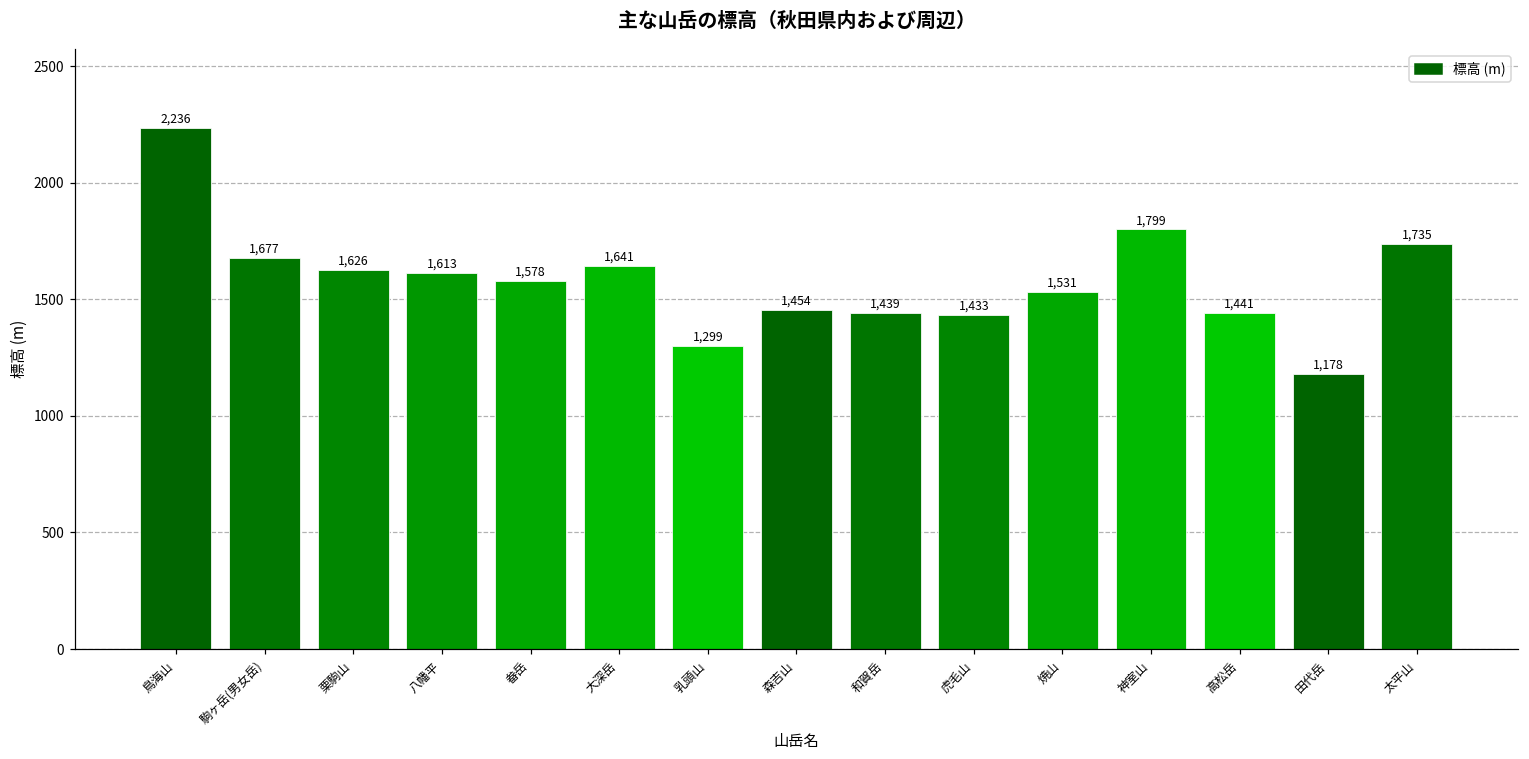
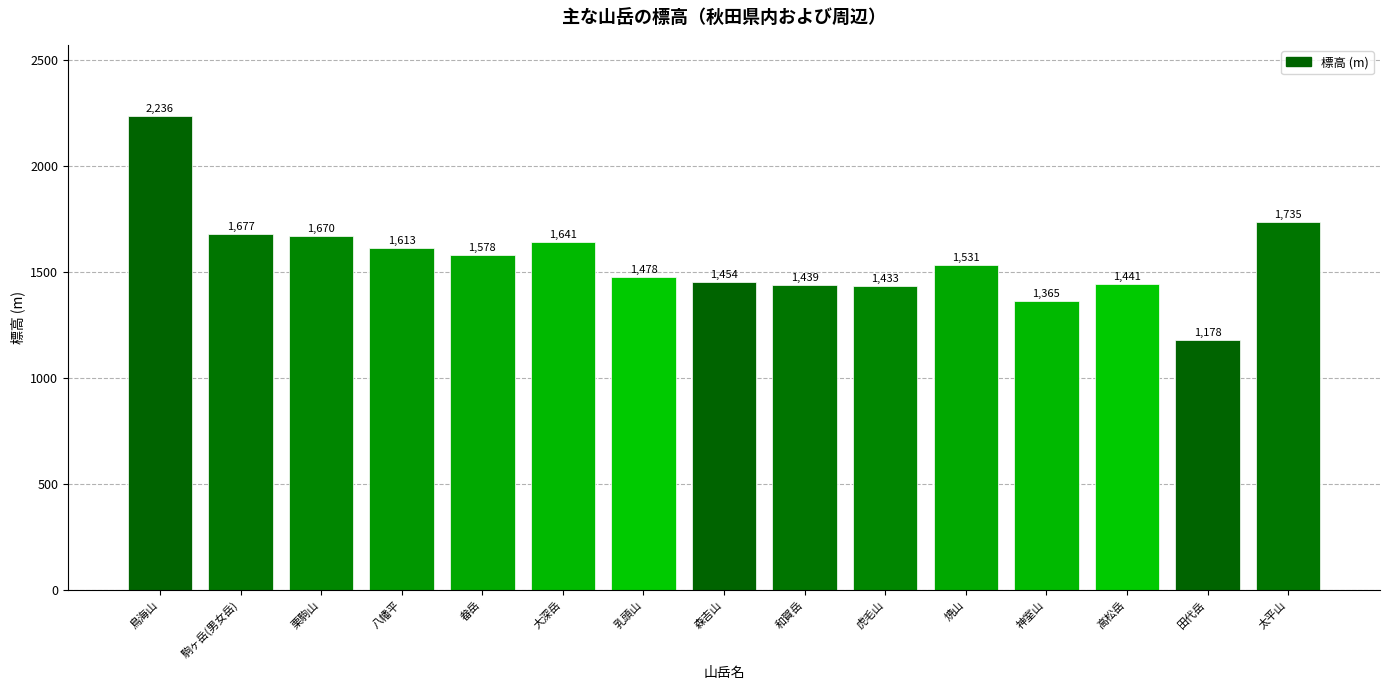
栗駒山: 1,626 -> 1,670
乳頭山: 1,299 -> 1,478
神室山: 1,799 -> 1,365
